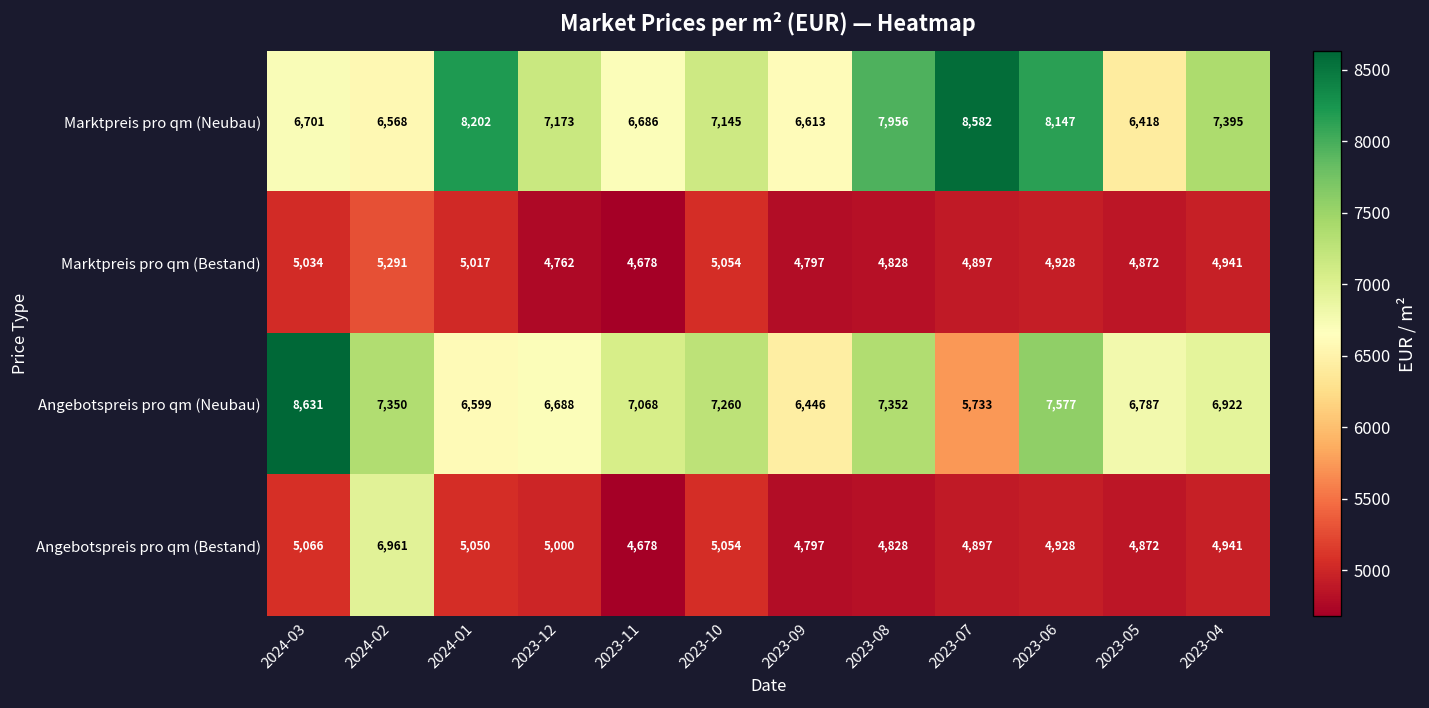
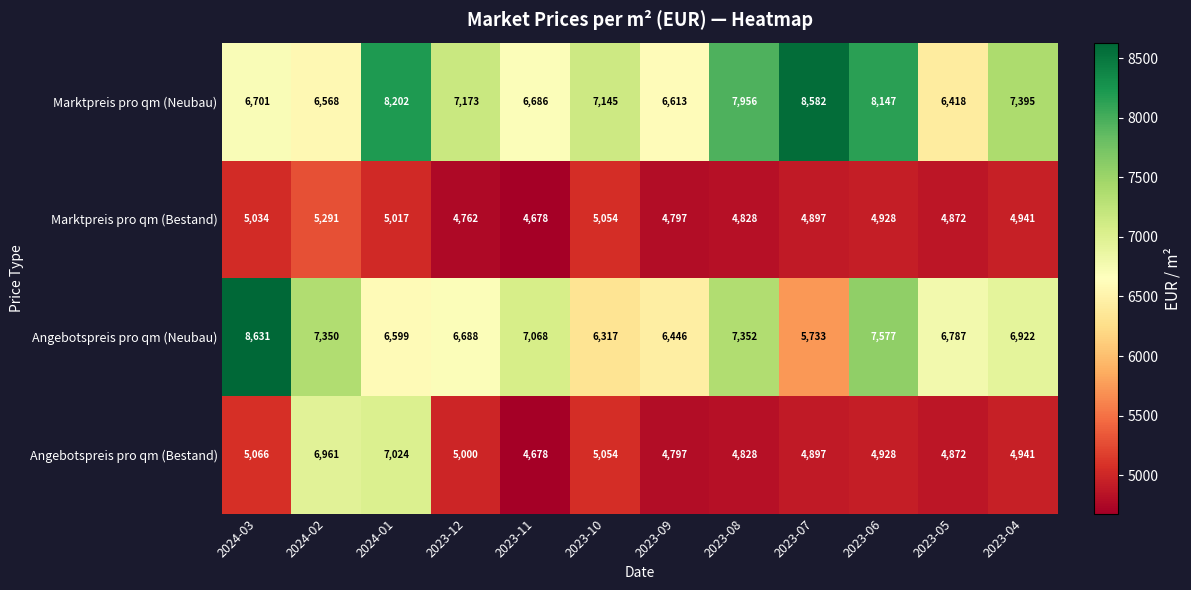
Angebotspreis pro qm (Neubau), 2023-10: 7,260 -> 6,317
Angebotspreis pro qm (Bestand), 2024-01: 5,050 -> 7,024
